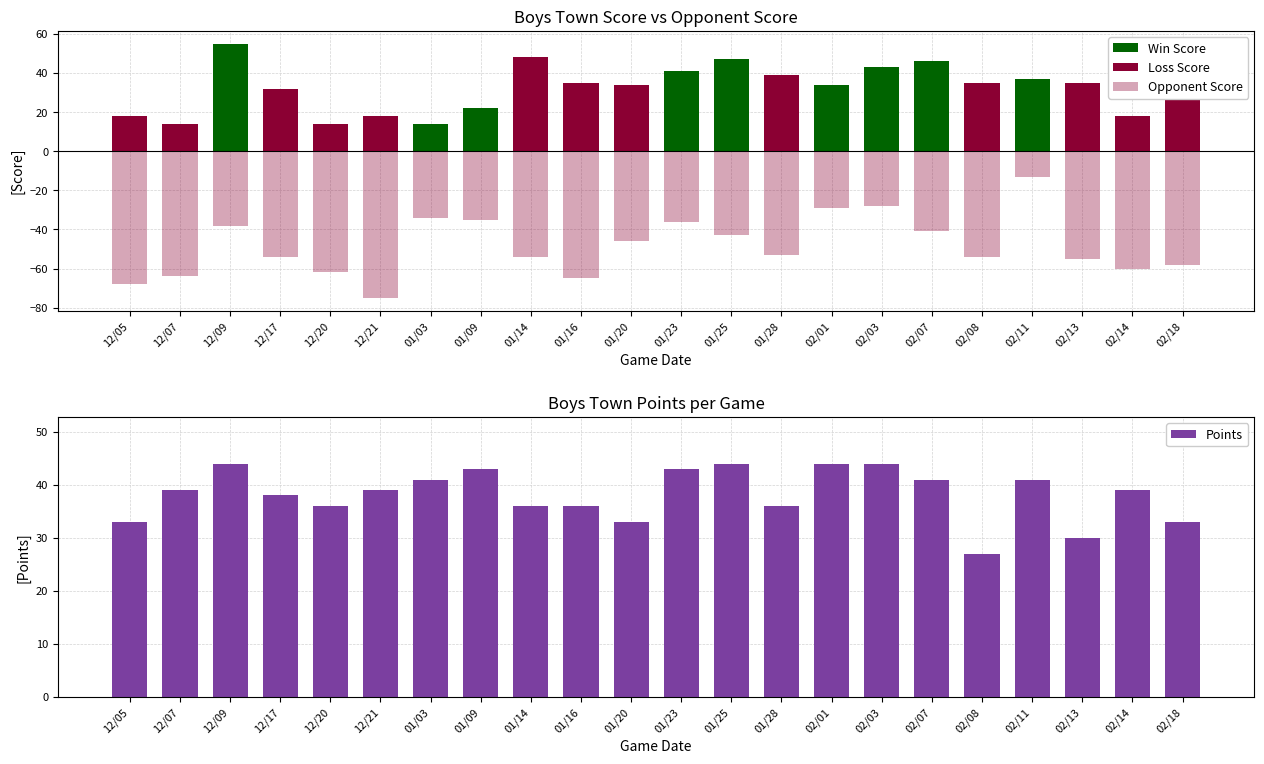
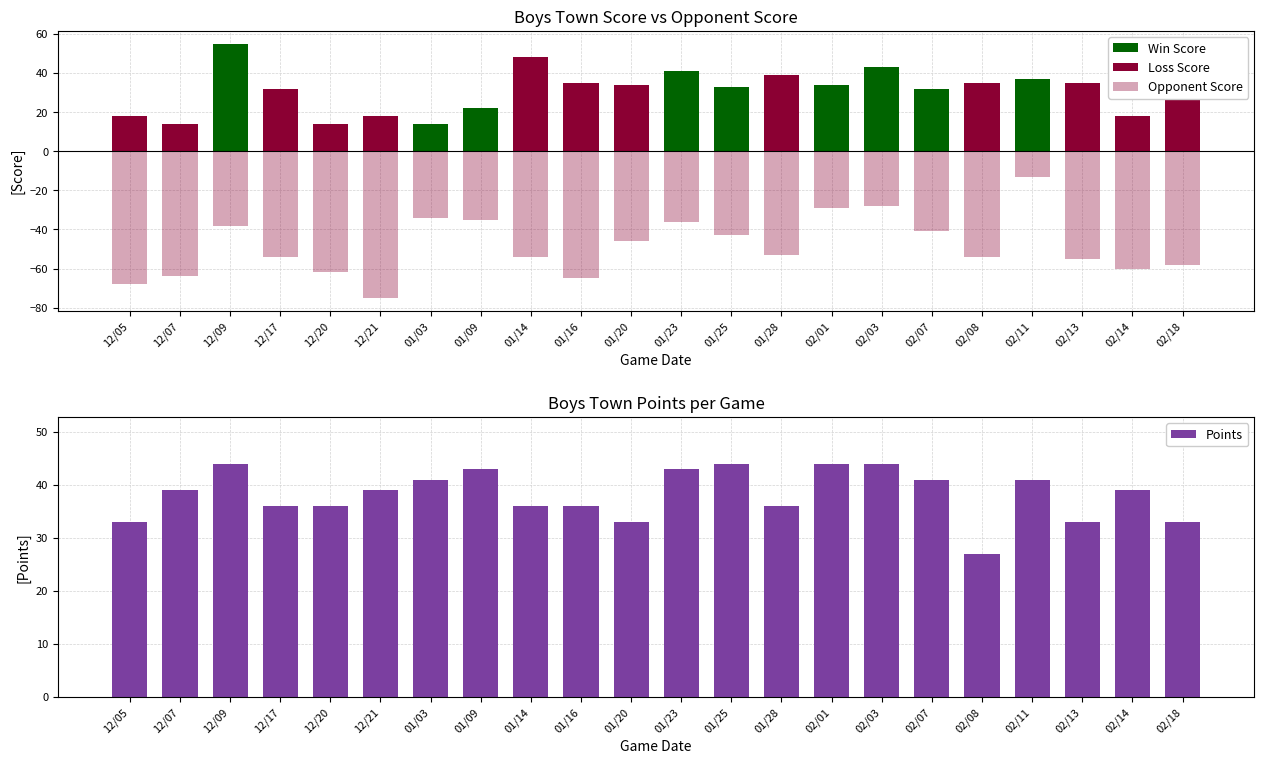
Boys Town Score vs Opponent Score, Win Score, 01/25: 47 -> 33
Boys Town Score vs Opponent Score, Win Score, 02/07: 46 -> 32
Boys Town Points per Game, 12/17: 38 -> 36
Boys Town Points per Game, 02/13: 30 -> 33
